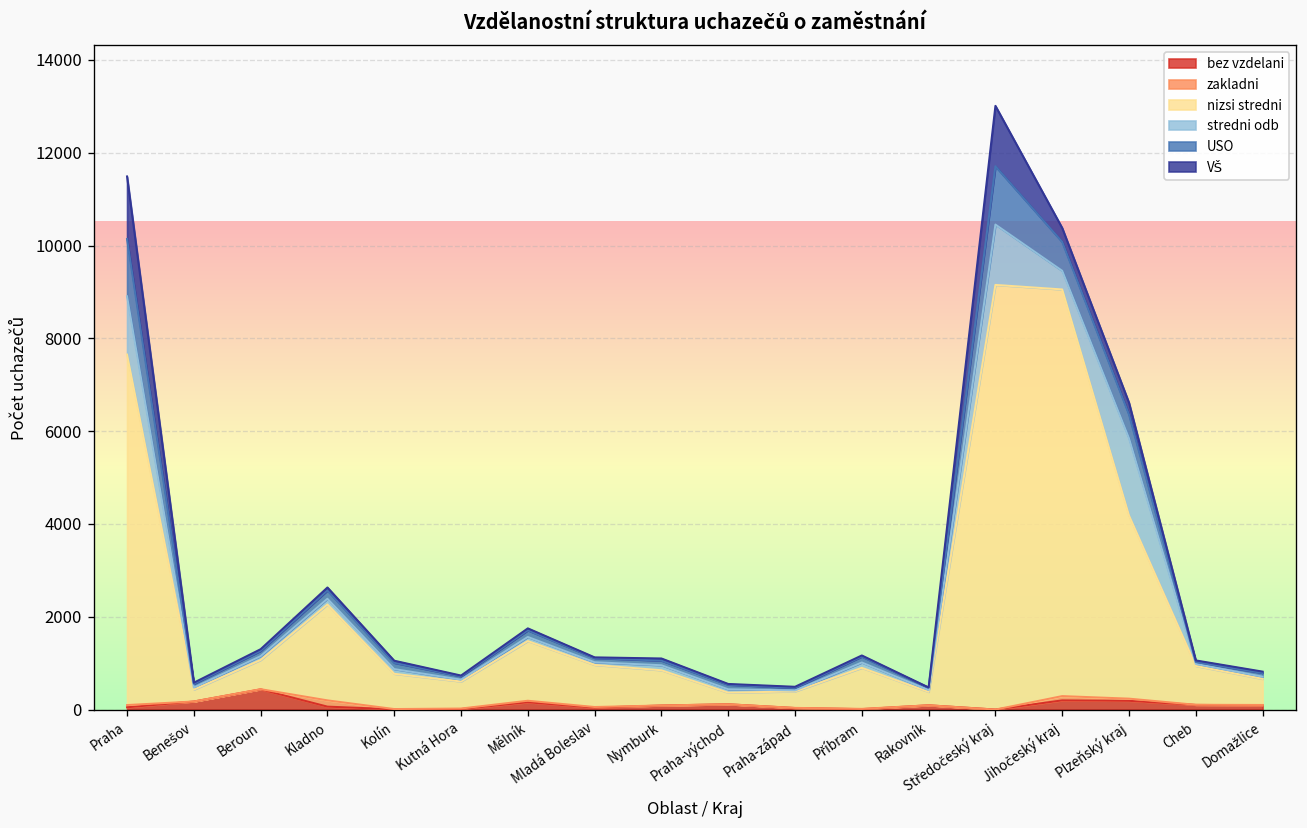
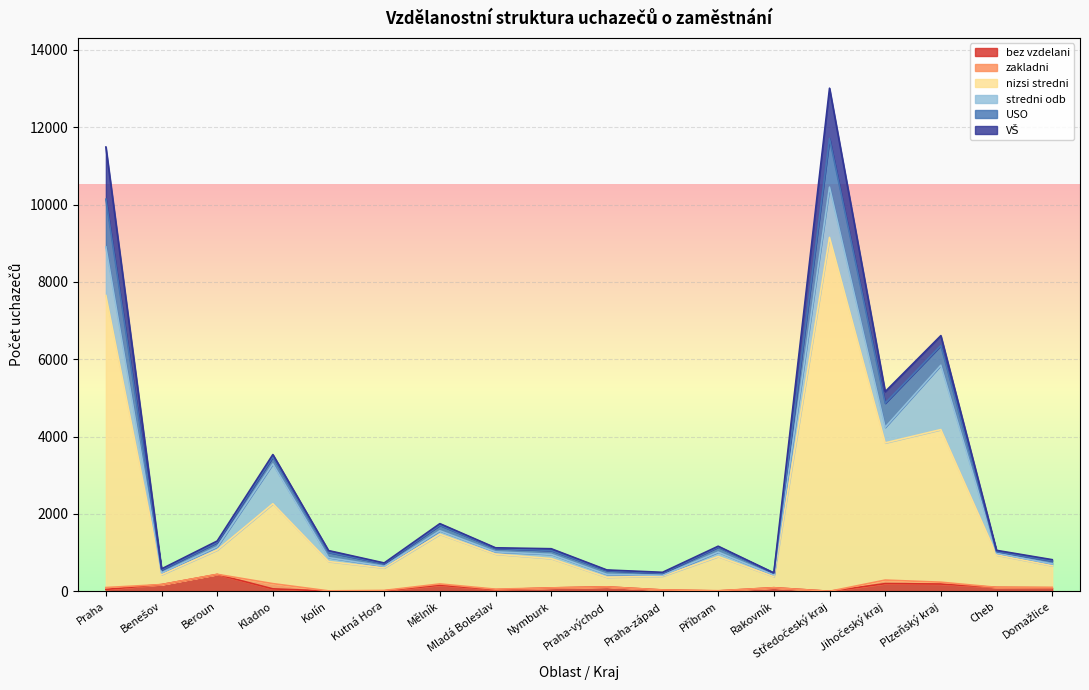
stredni odb, Kladno: 100 -> 1000
nizsi stredni, Jihočeský kraj: 8800 -> 3500
